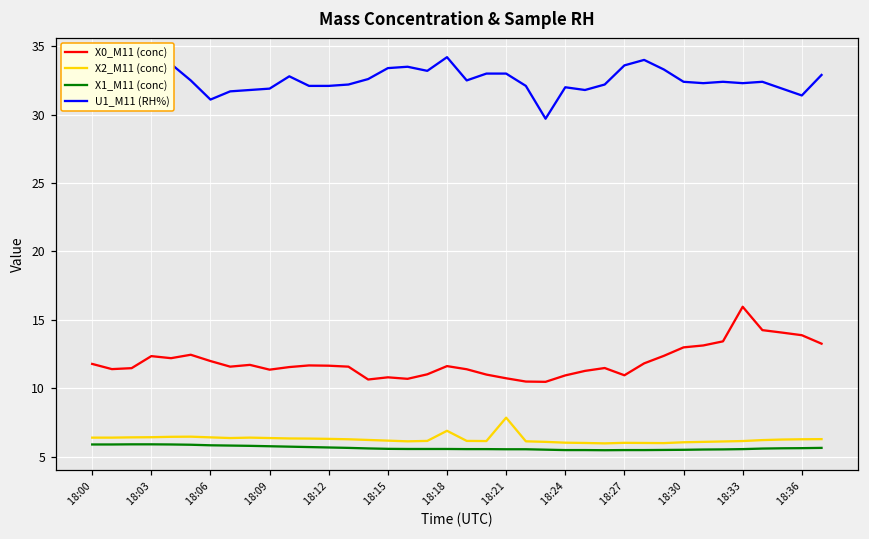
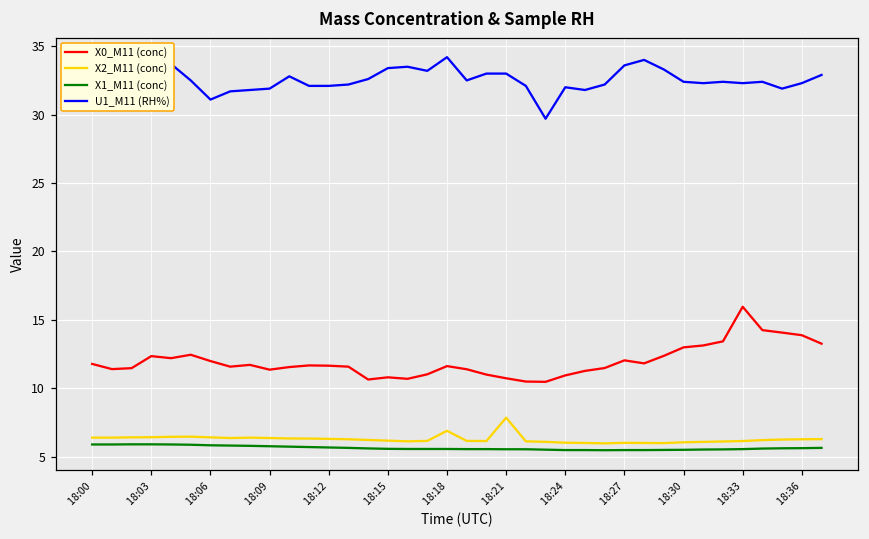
X0_M11 (conc), 18:27: 10.9 -> 12.0
U1_M11 (RH%), 18:36: 31.4 -> 32.3
